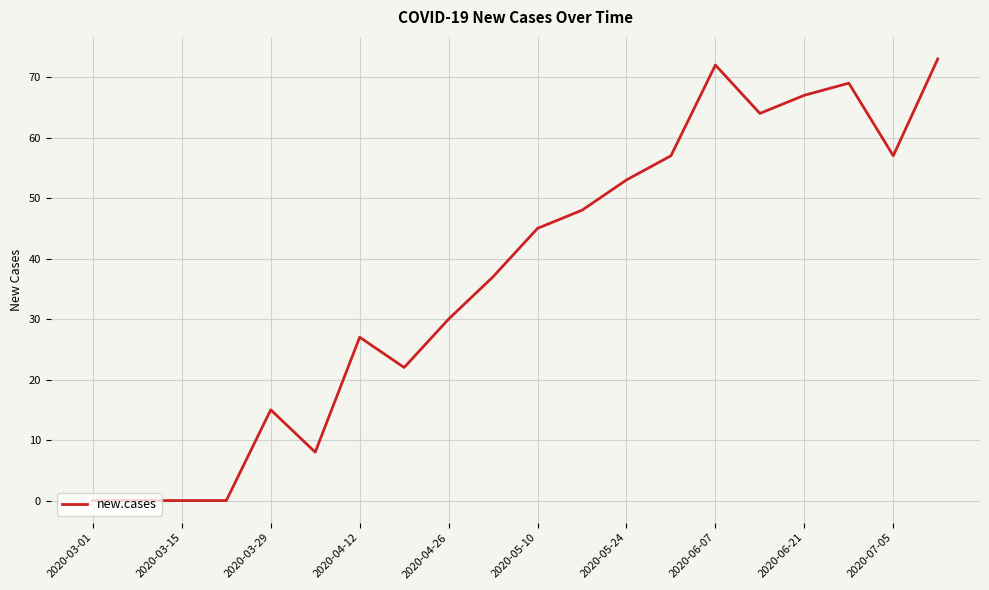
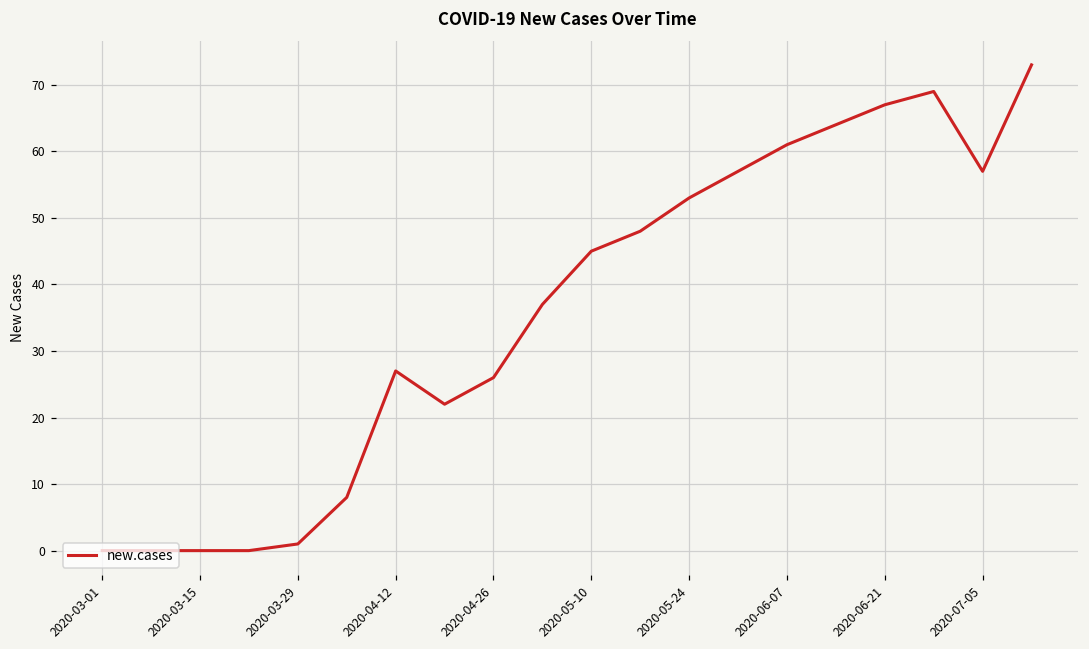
2020-03-29: 15 -> 1
2020-04-26: 30 -> 26
2020-06-07: 72 -> 61
